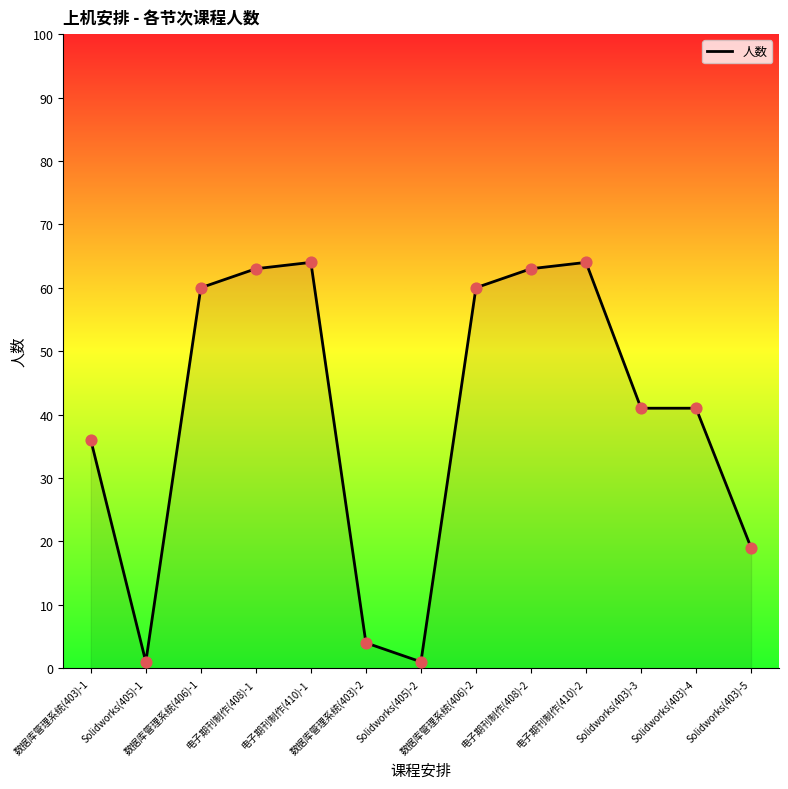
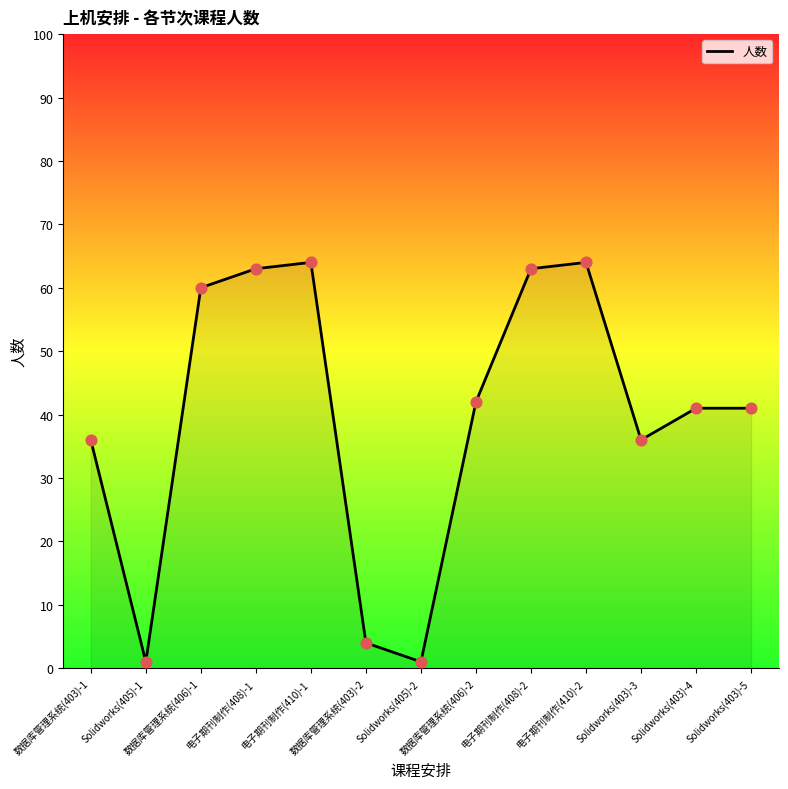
数据库管理系统(406)-2: 60 -> 42
Solidworks(403)-3: 41 -> 36
Solidworks(403)-5: 19 -> 41
